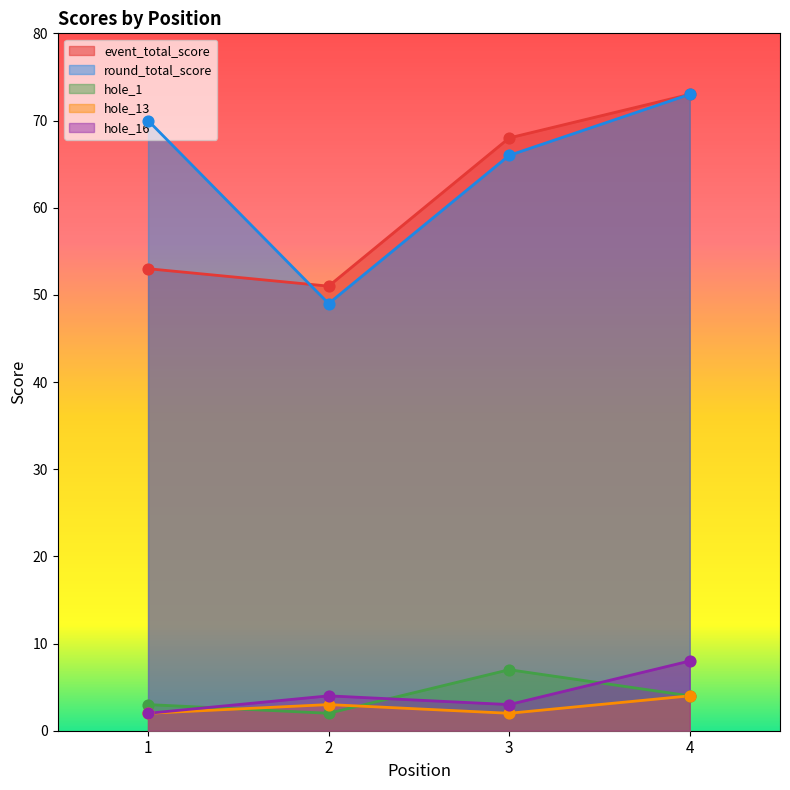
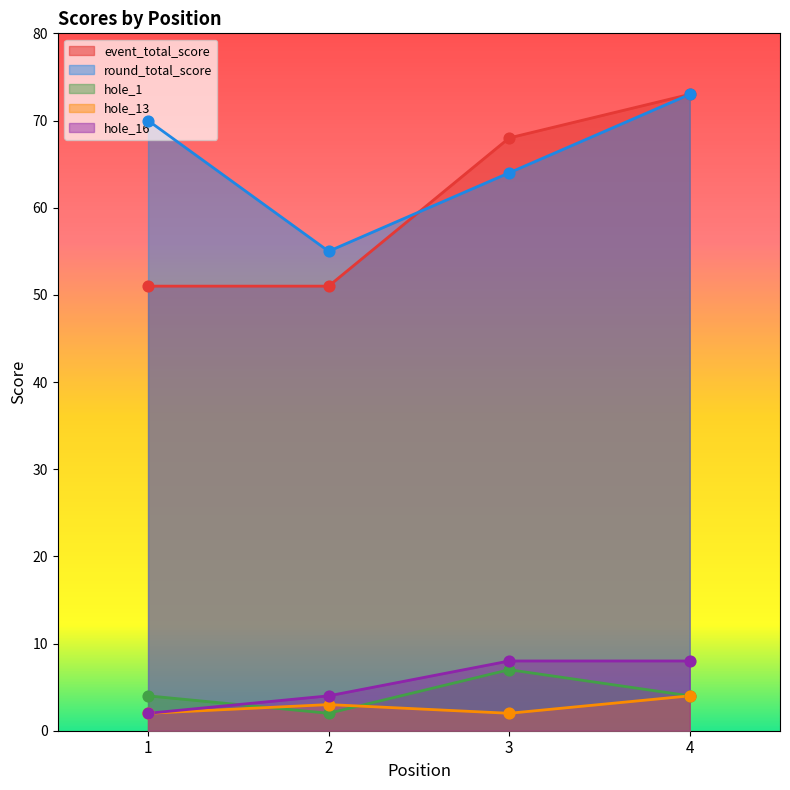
event_total_score, 1: 53 -> 51
hole_1, 1: 3 -> 4
round_total_score, 2: 49 -> 55
round_total_score, 3: 66 -> 64
hole_16, 3: 3 -> 8
